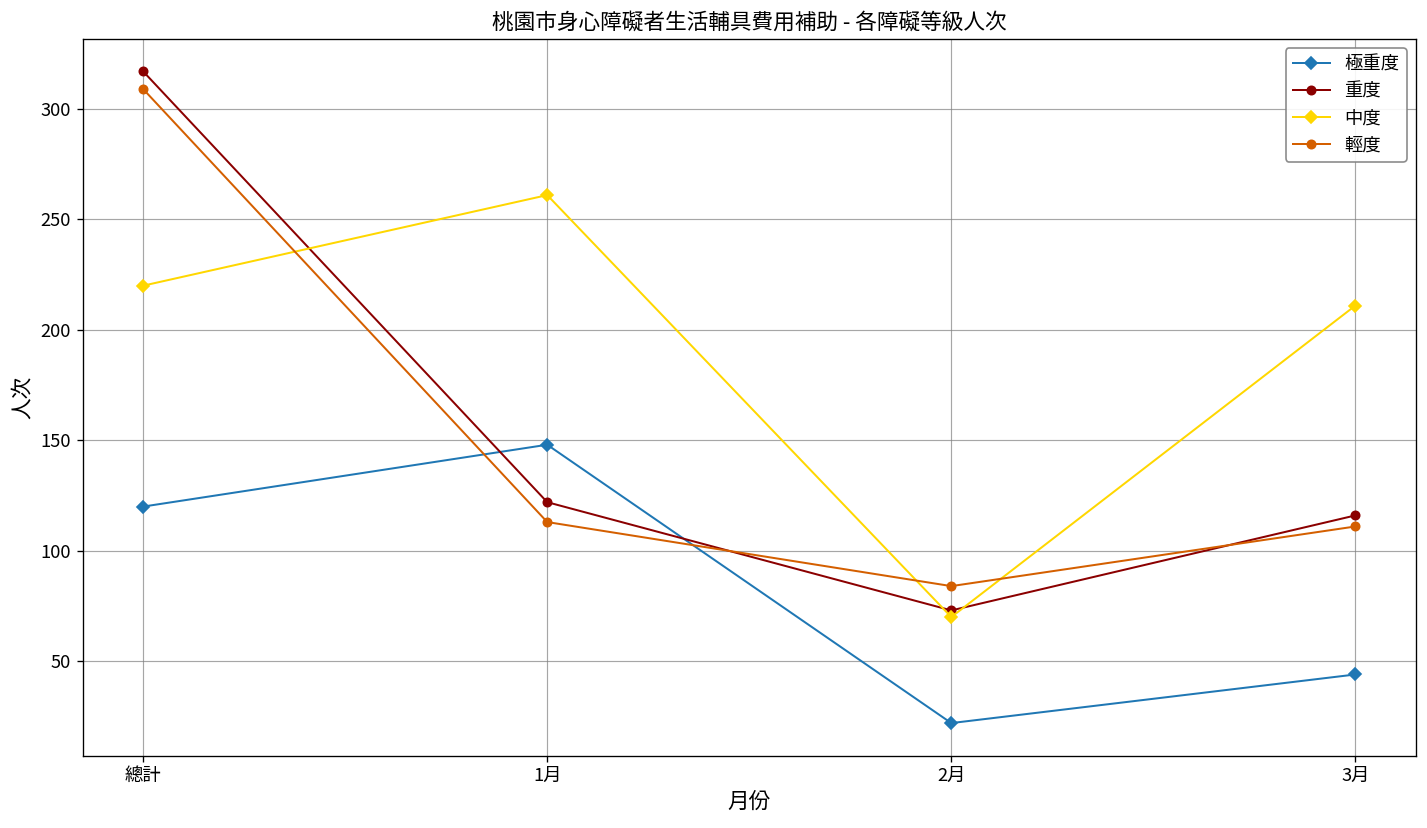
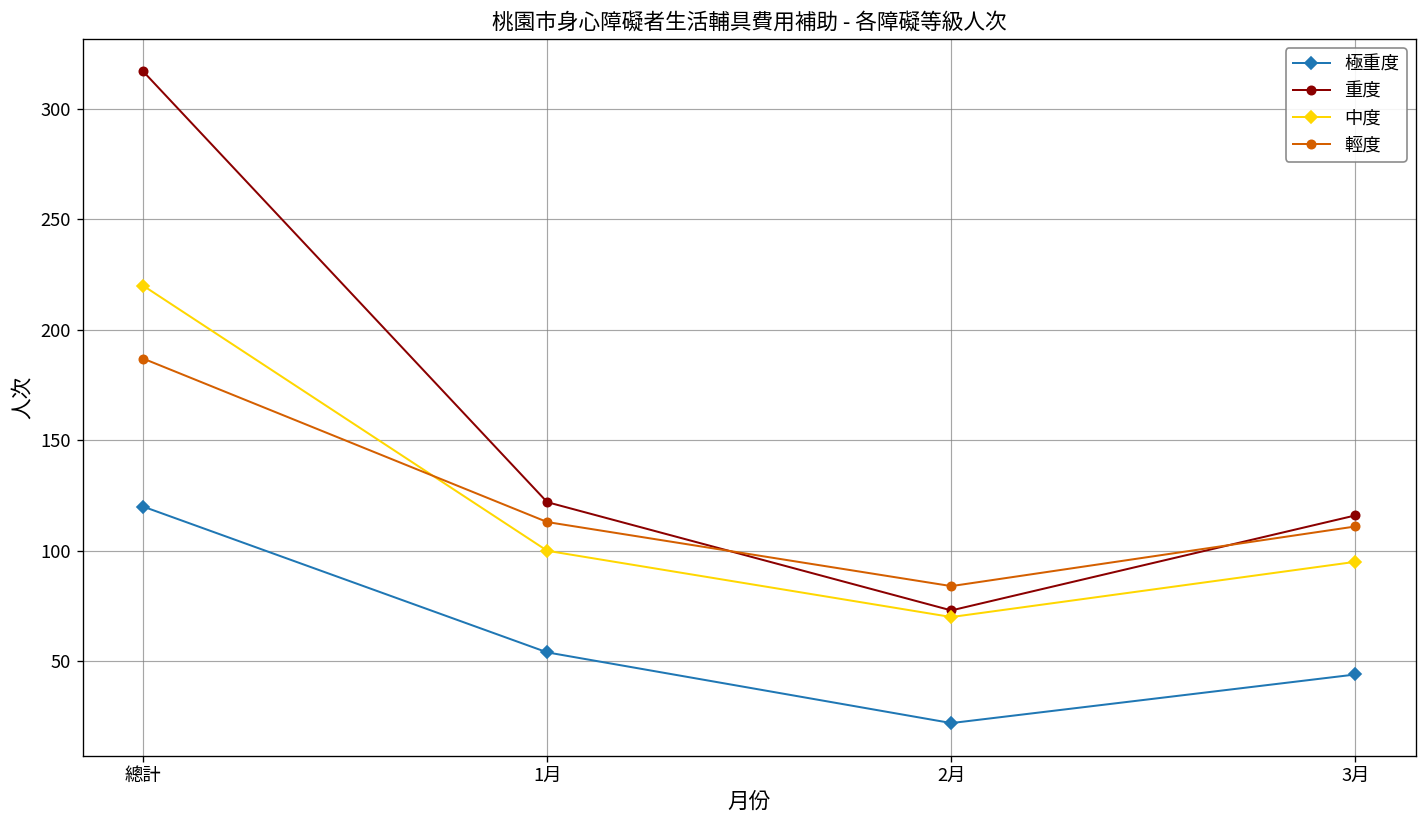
輕度, 總計: 309 -> 187
極重度, 1月: 148 -> 54
中度, 1月: 261 -> 100
中度, 3月: 211 -> 95
